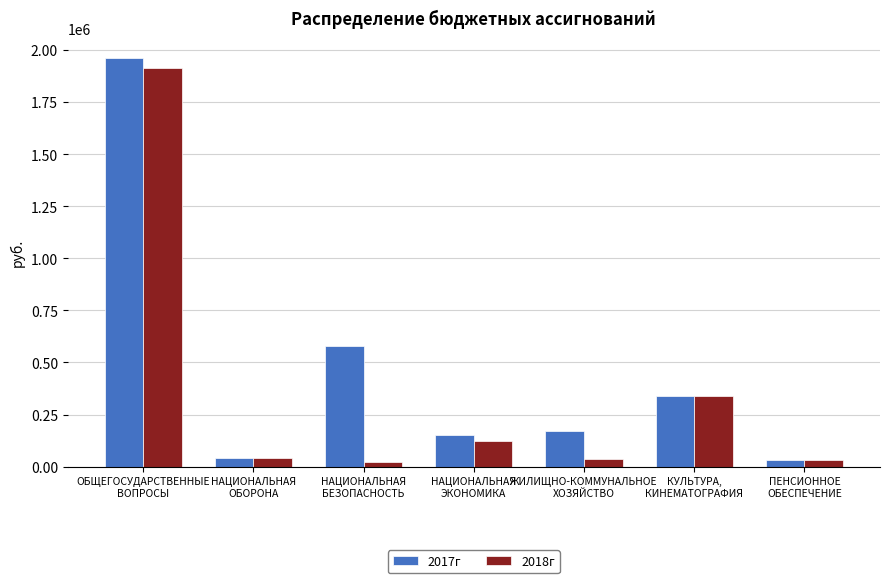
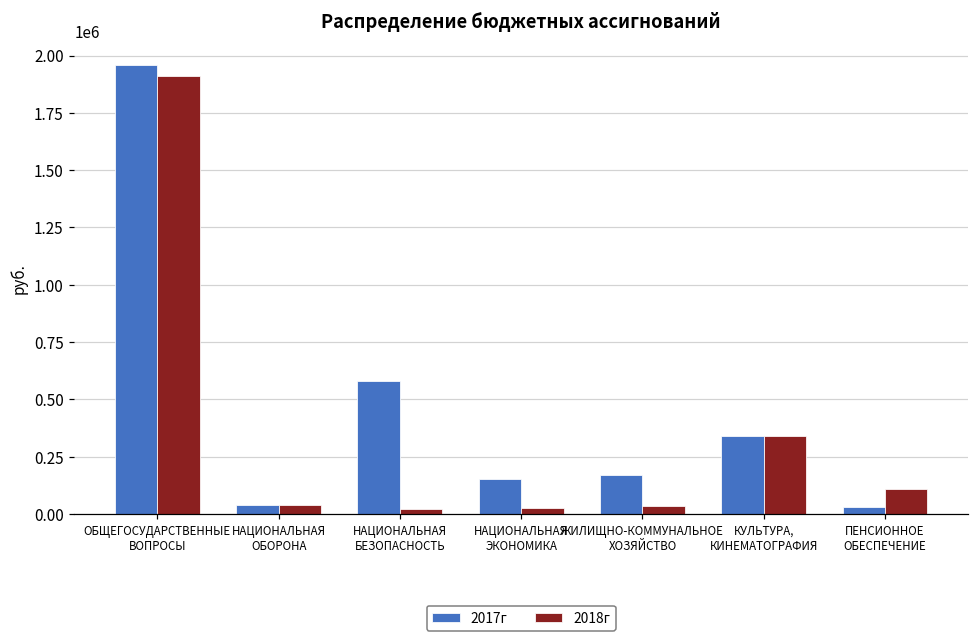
2018г, НАЦИОНАЛЬНАЯ ЭКОНОМИКА: 130000 -> 30000
2018г, ПЕНСИОННОЕ ОБЕСПЕЧЕНИЕ: 30000 -> 110000
